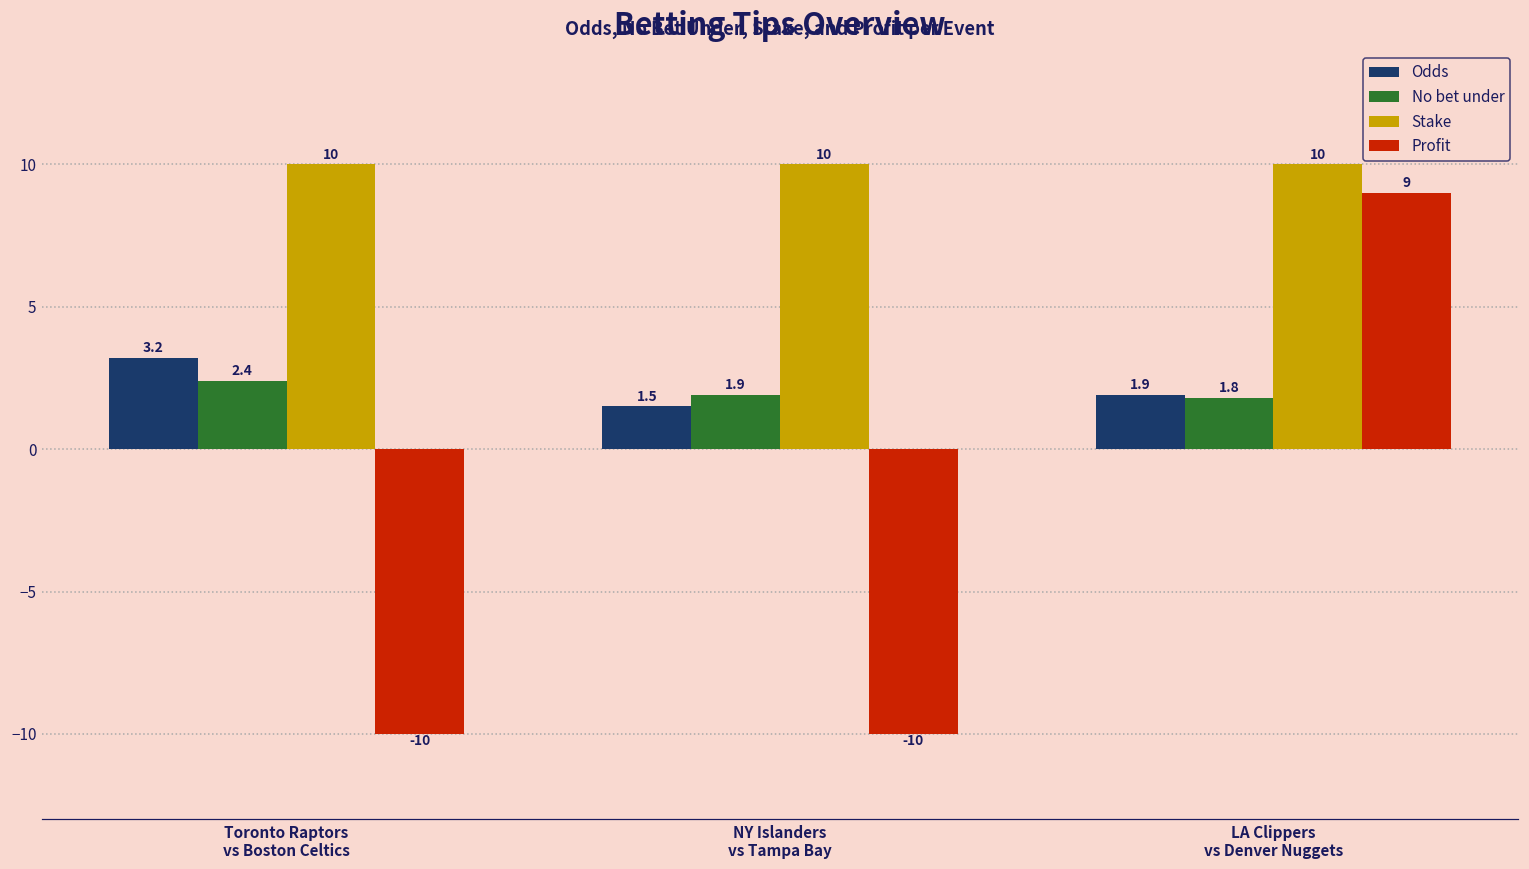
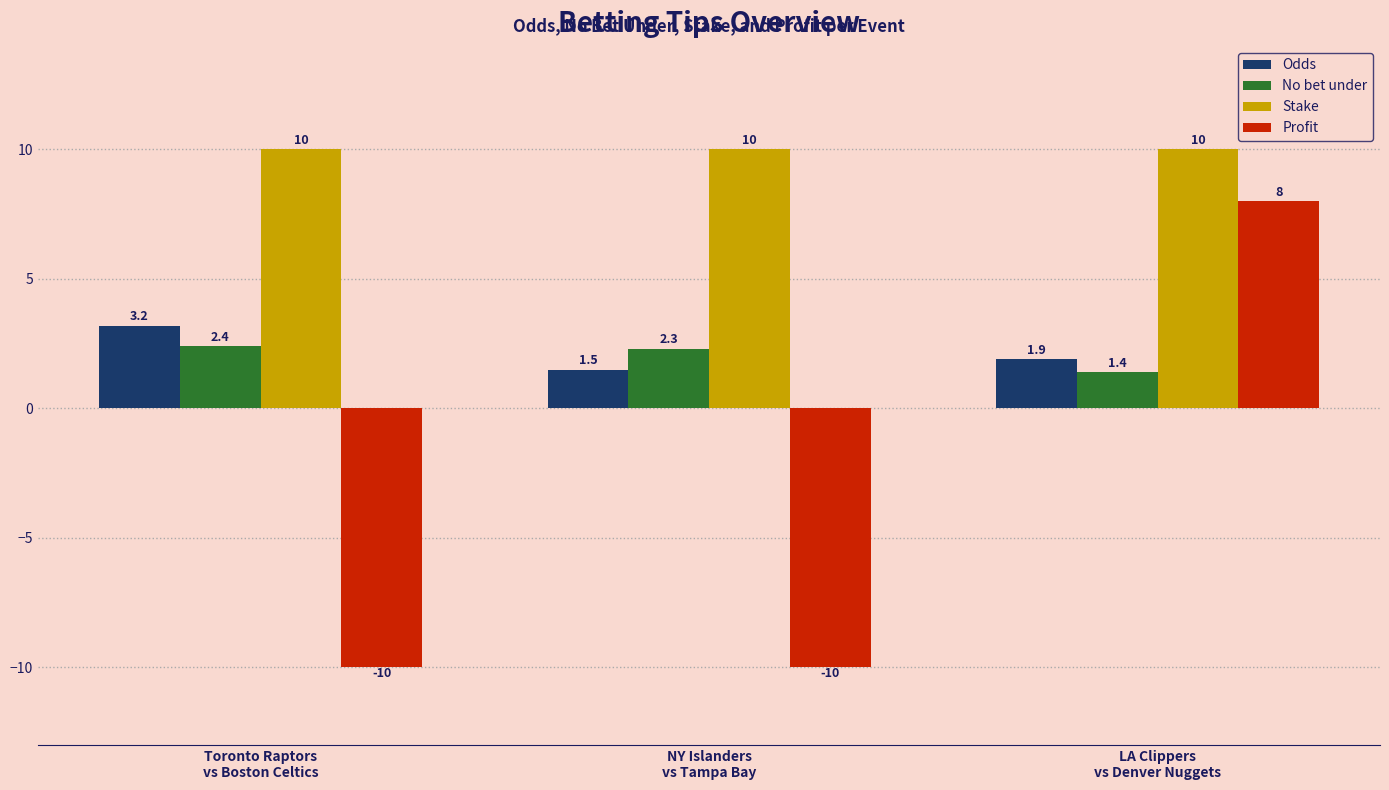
No bet under, NY Islanders vs Tampa Bay: 1.9 -> 2.3
No bet under, LA Clippers vs Denver Nuggets: 1.8 -> 1.4
Profit, LA Clippers vs Denver Nuggets: 9 -> 8
